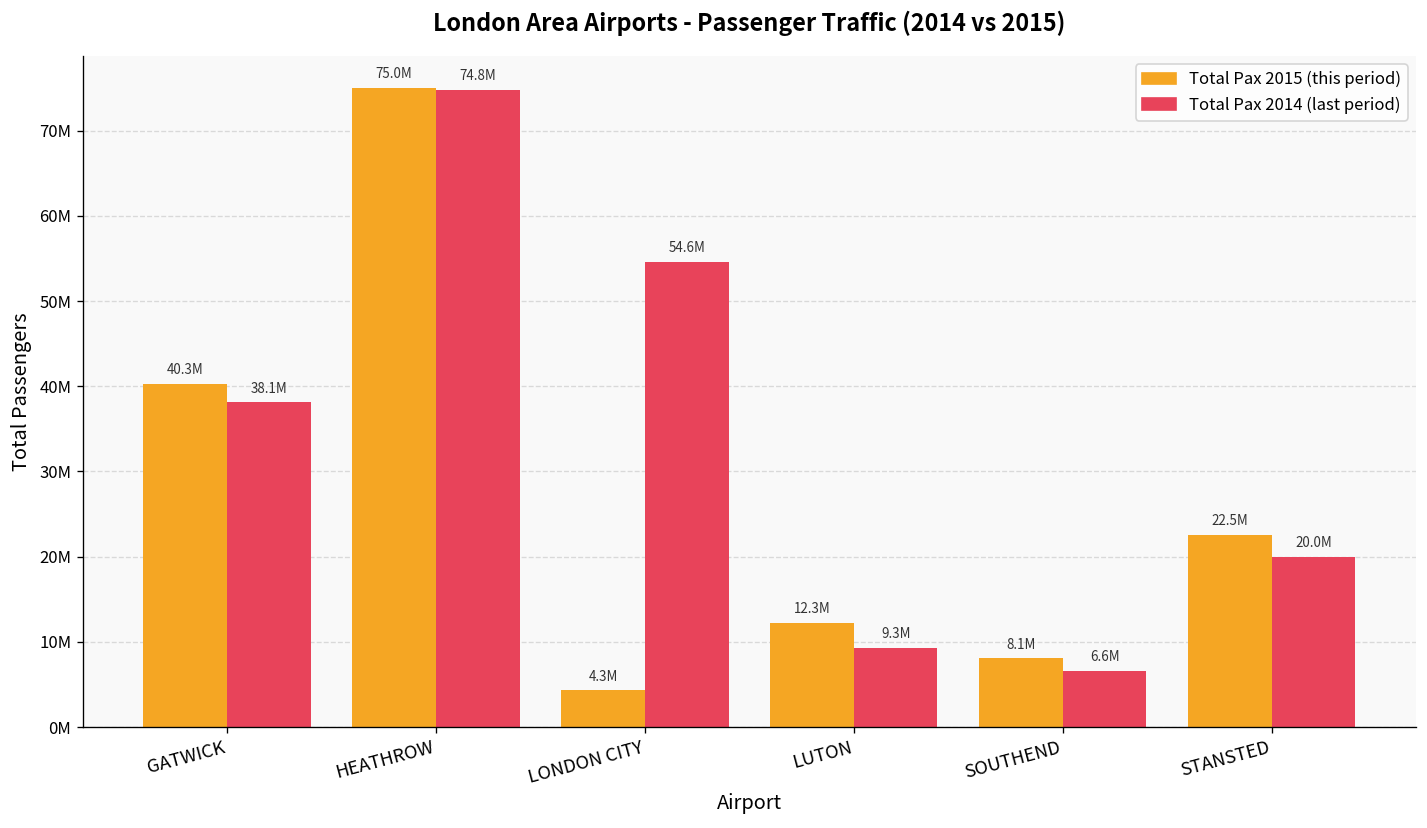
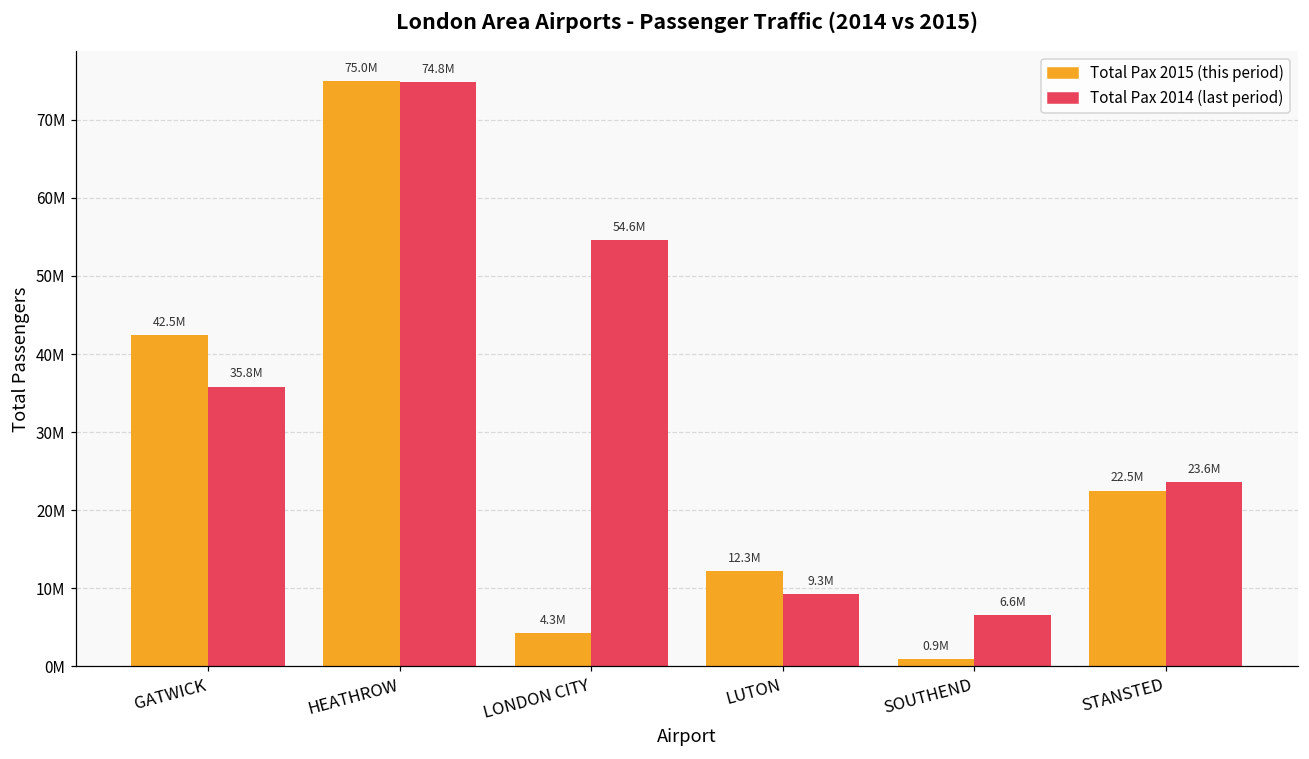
Total Pax 2015 (this period), GATWICK: 40.3M -> 42.5M
Total Pax 2014 (last period), GATWICK: 38.1M -> 35.8M
Total Pax 2015 (this period), SOUTHEND: 8.1M -> 0.9M
Total Pax 2014 (last period), STANSTED: 20.0M -> 23.6M
